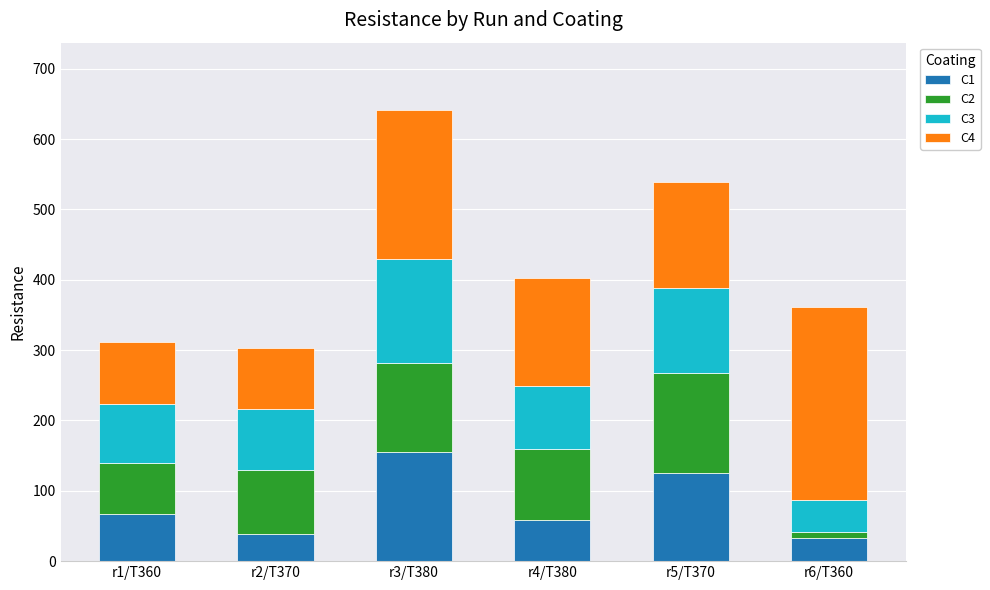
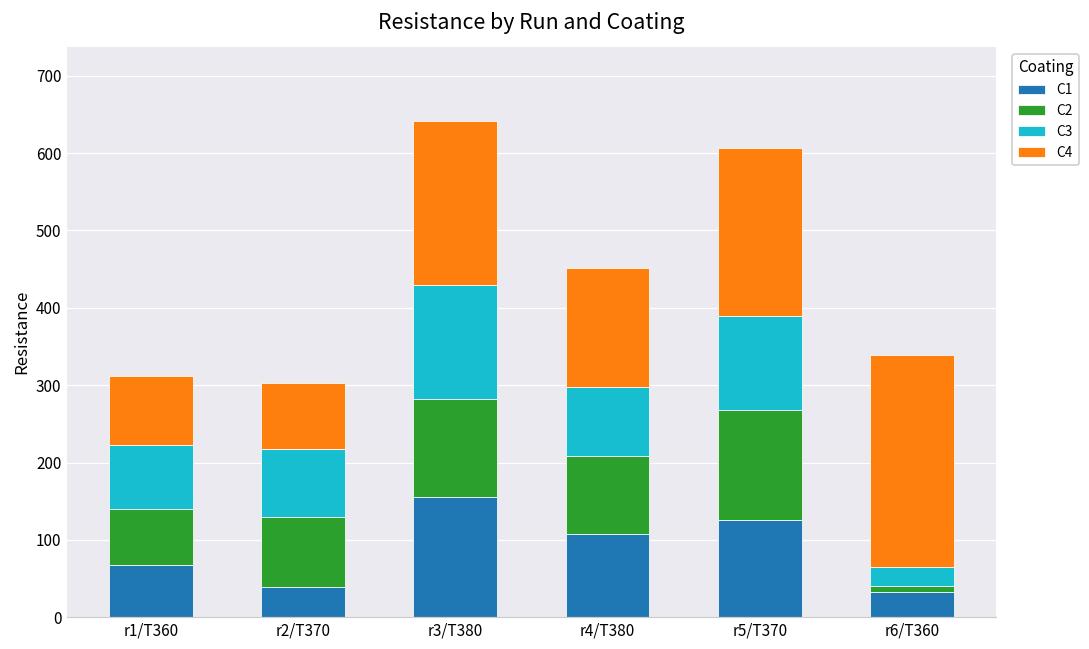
C1, r4/T380: 60 -> 110
C4, r5/T370: 150 -> 220
C3, r6/T360: 50 -> 20
